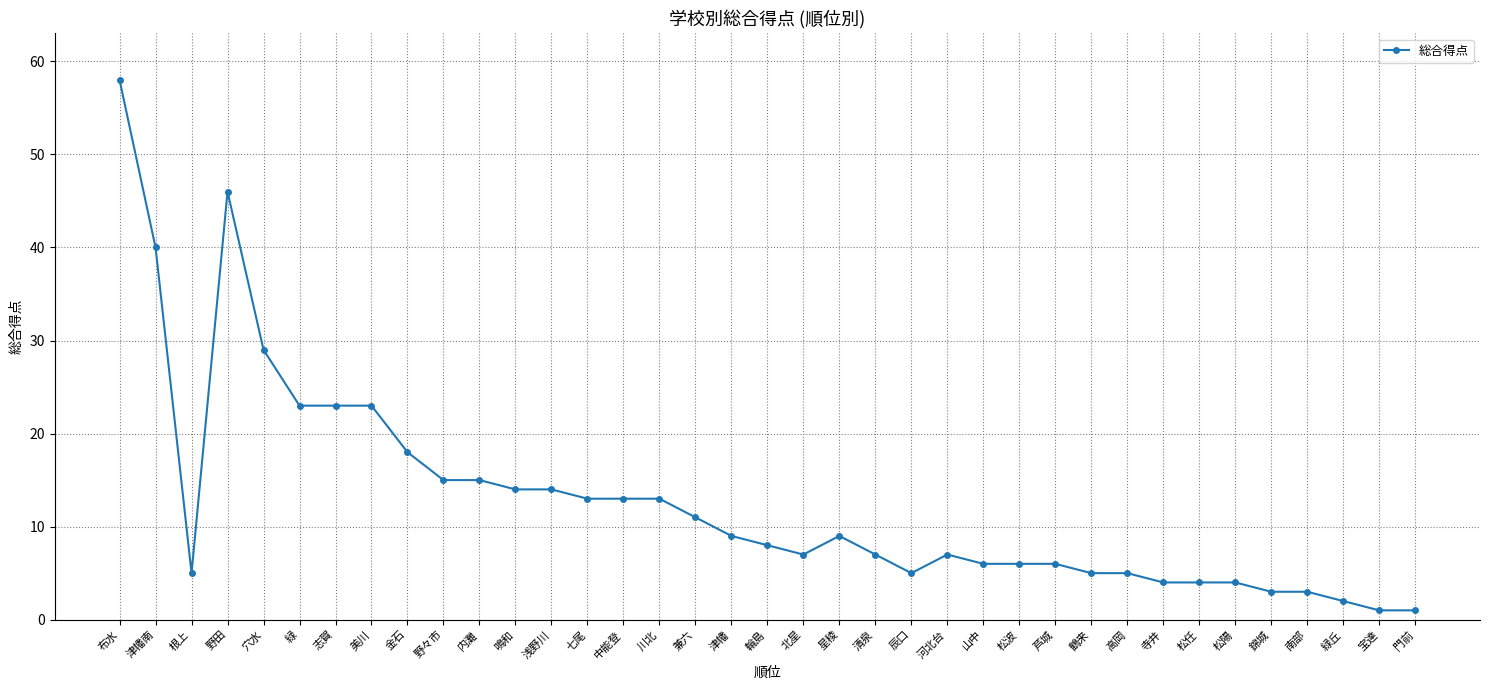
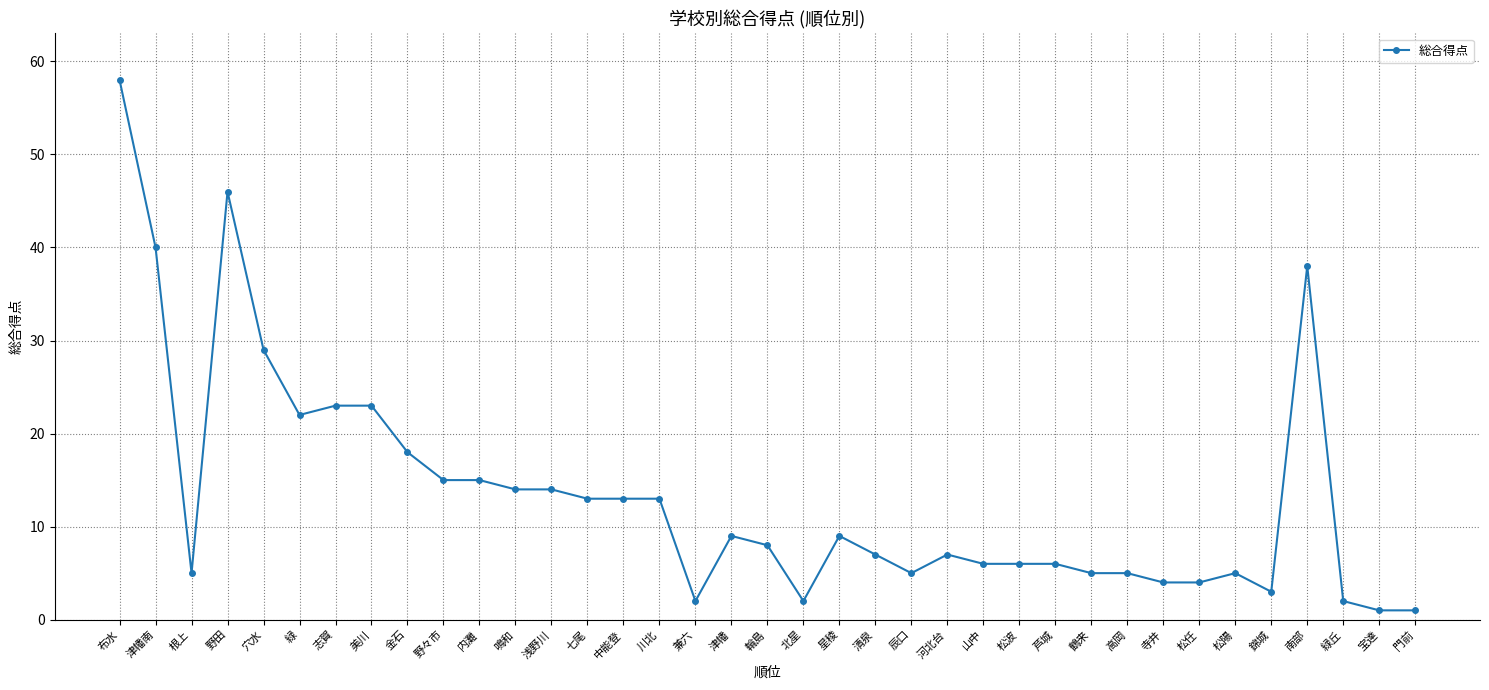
緑: 23 -> 22
兼六: 11 -> 2
北星: 7 -> 2
松陽: 4 -> 5
南部: 3 -> 38
